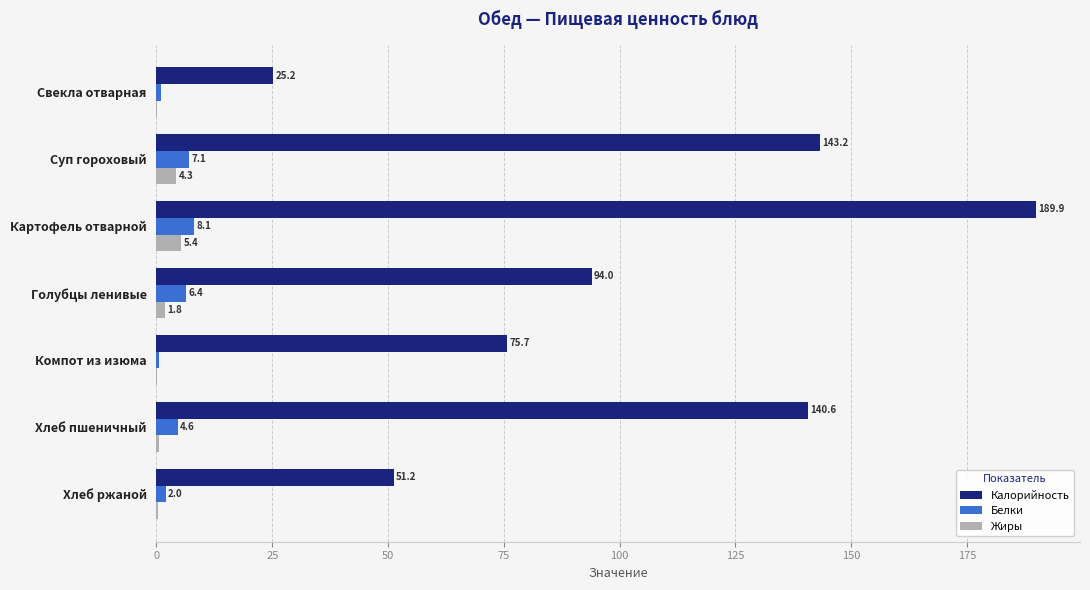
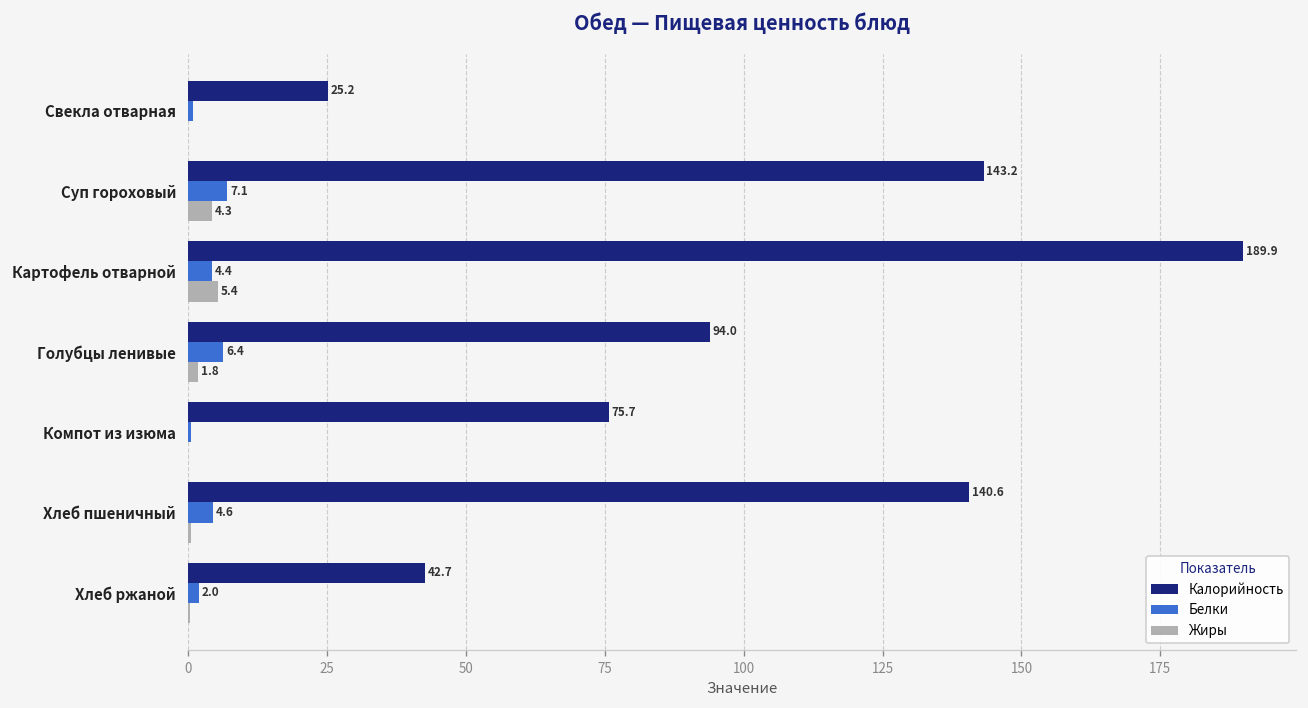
Белки, Картофель отварной: 8.1 -> 4.4
Калорийность, Хлеб ржаной: 51.2 -> 42.7
